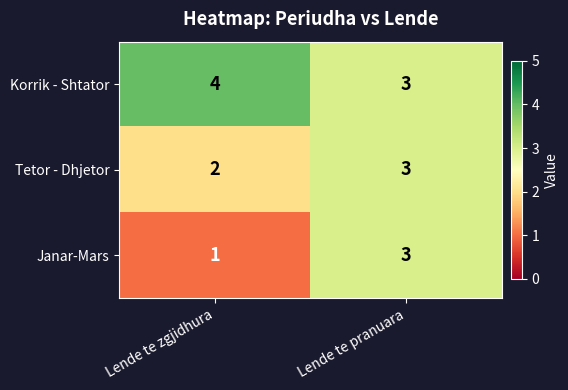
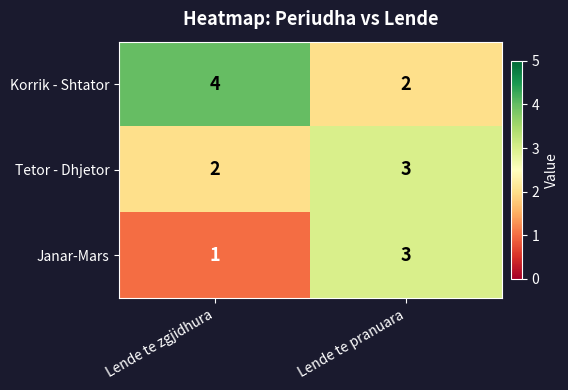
Korrik - Shtator, Lende te pranuara: 3 -> 2
